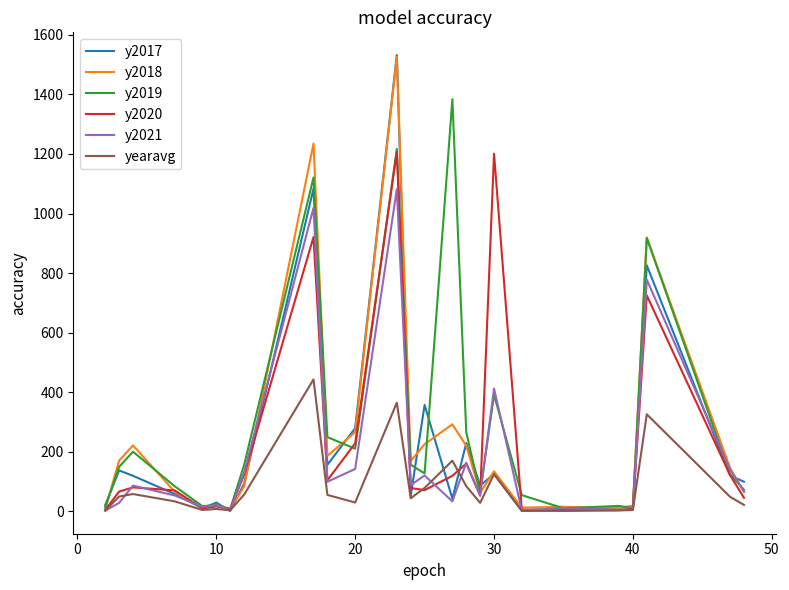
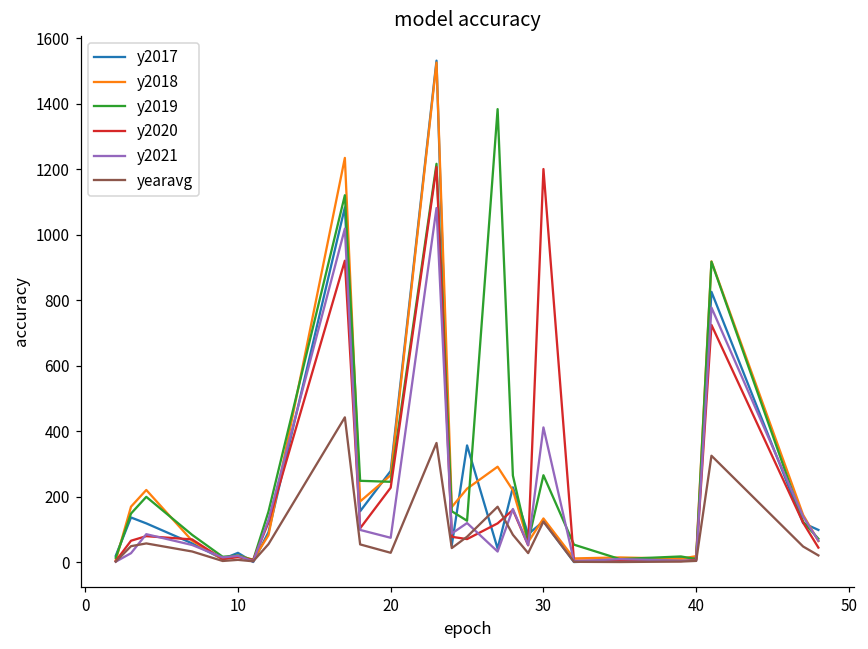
y2019, 20: 210 -> 250
y2021, 20: 140 -> 80
y2019, 30: 390 -> 270
